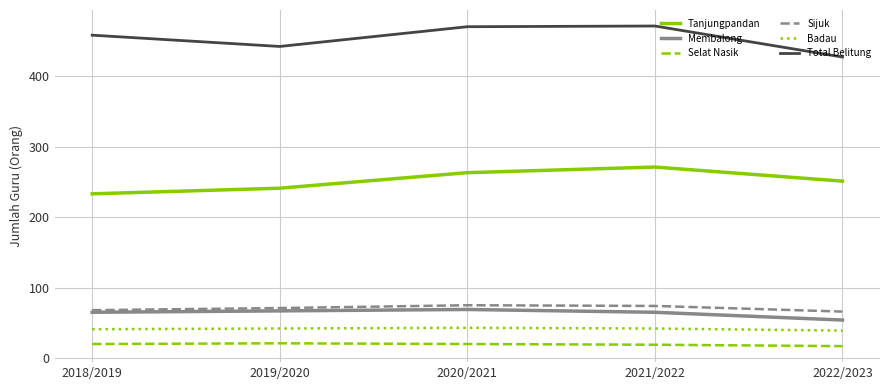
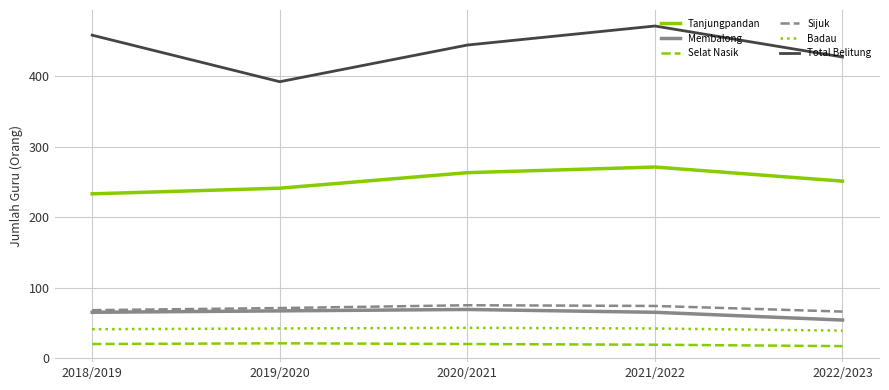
Total Belitung, 2019/2020: 440 -> 390
Total Belitung, 2020/2021: 470 -> 440
